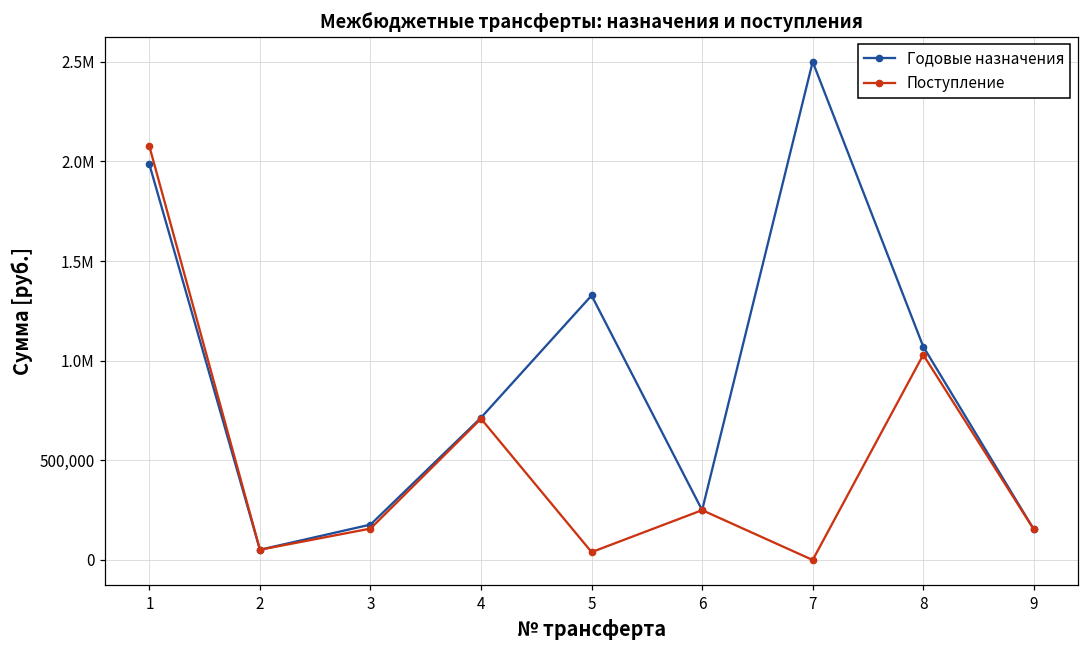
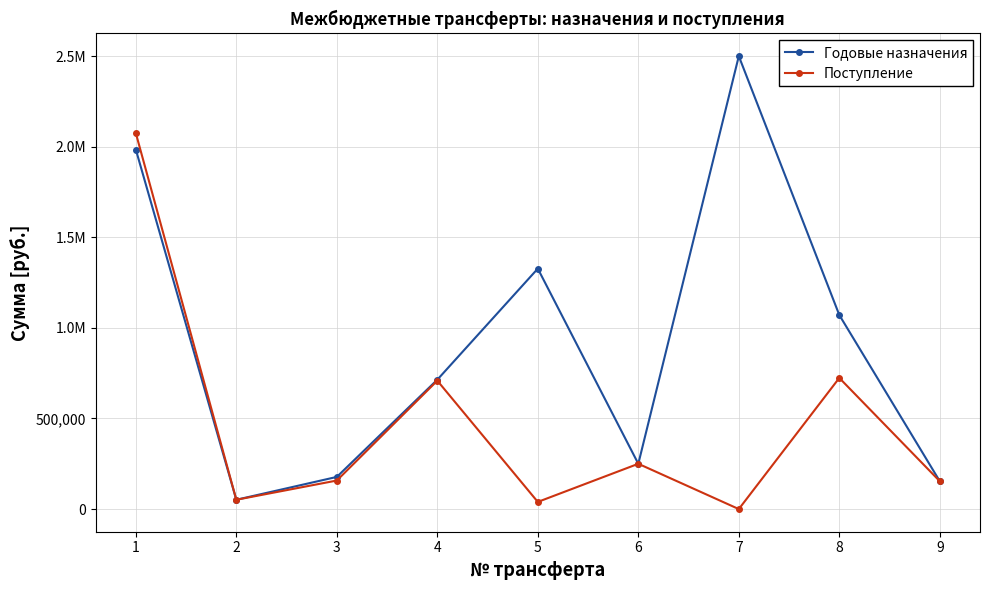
Поступление, 8: 1,030,000 -> 720,000
